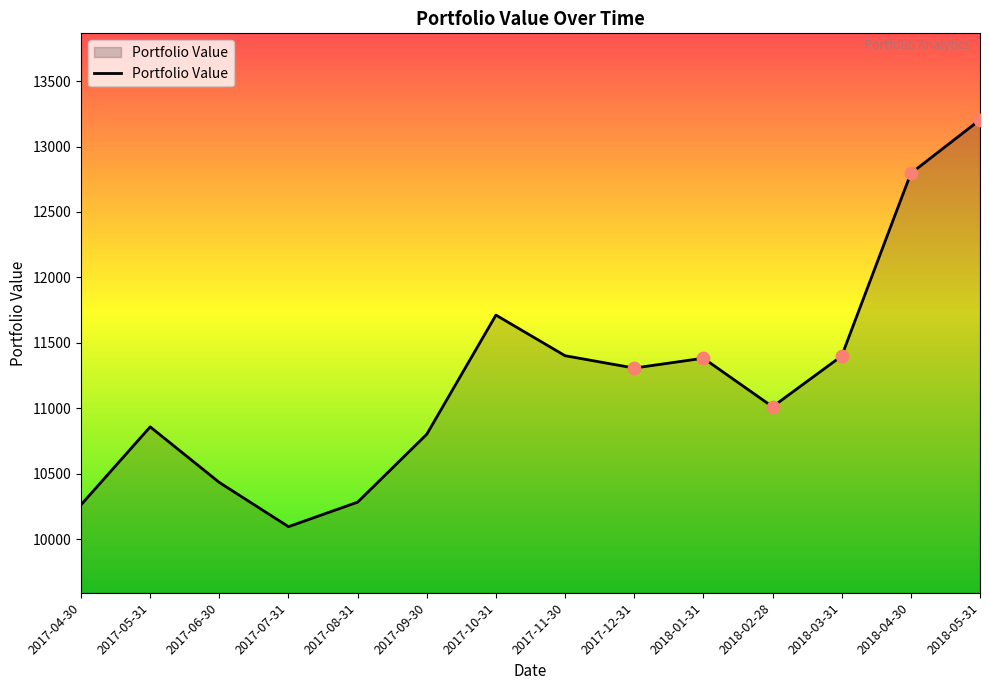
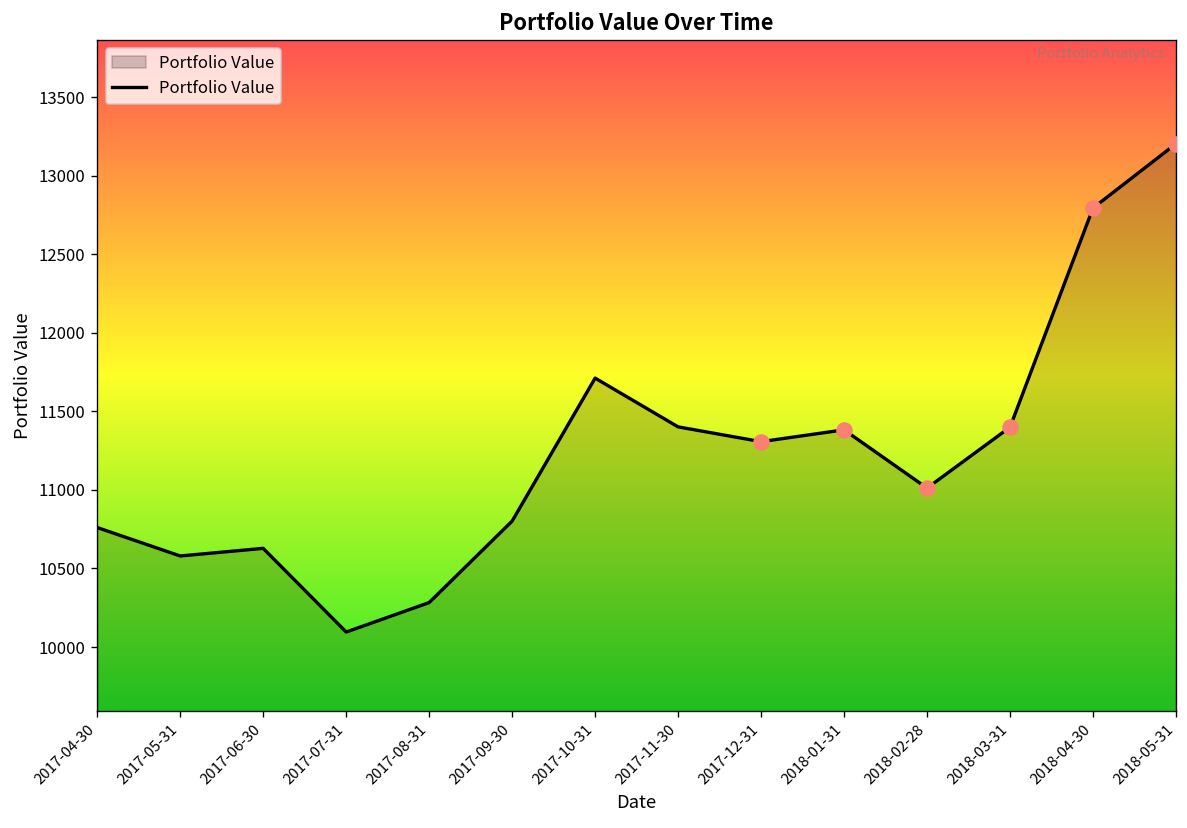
Portfolio Value, 2017-04-30: 10260 -> 10760
Portfolio Value, 2017-05-31: 10860 -> 10580
Portfolio Value, 2017-06-30: 10430 -> 10630
